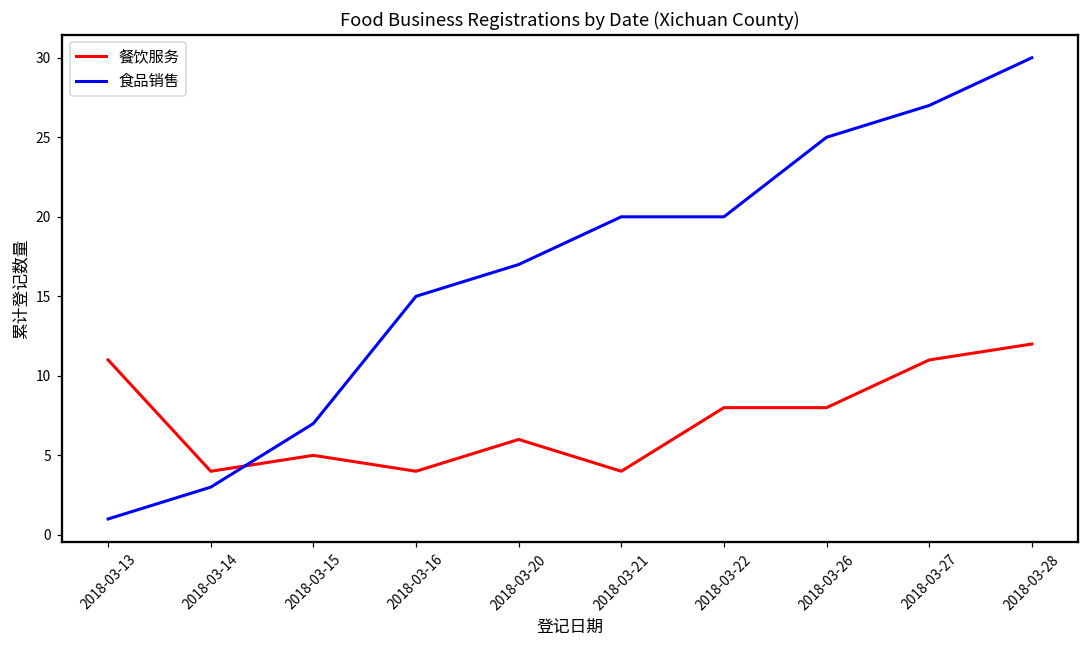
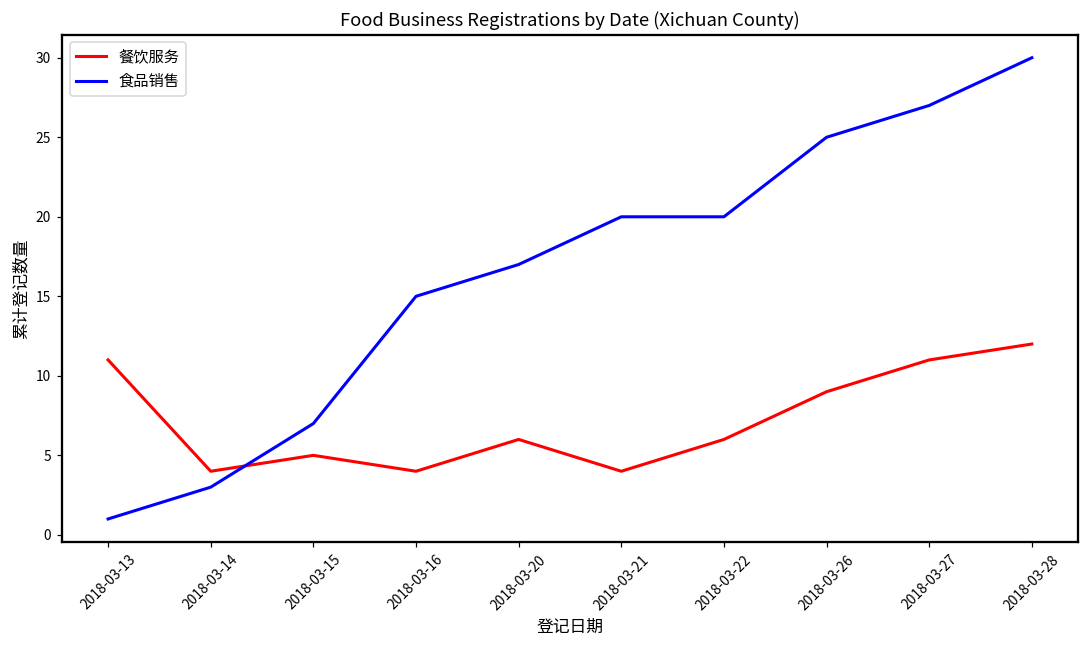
餐饮服务, 2018-03-22: 8 -> 6
餐饮服务, 2018-03-26: 8 -> 9
